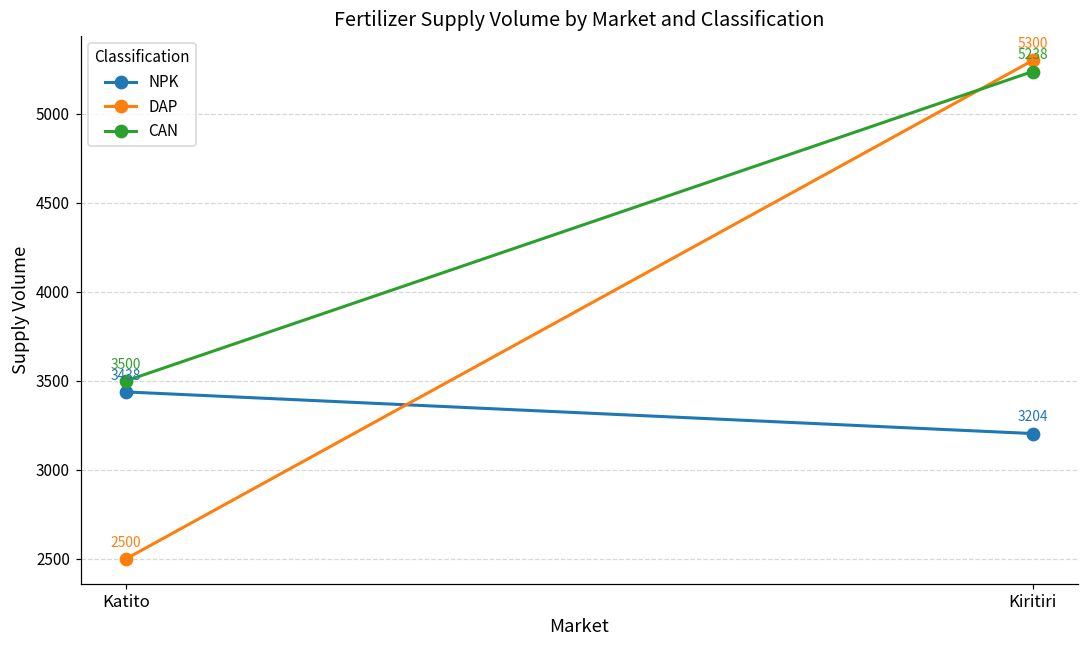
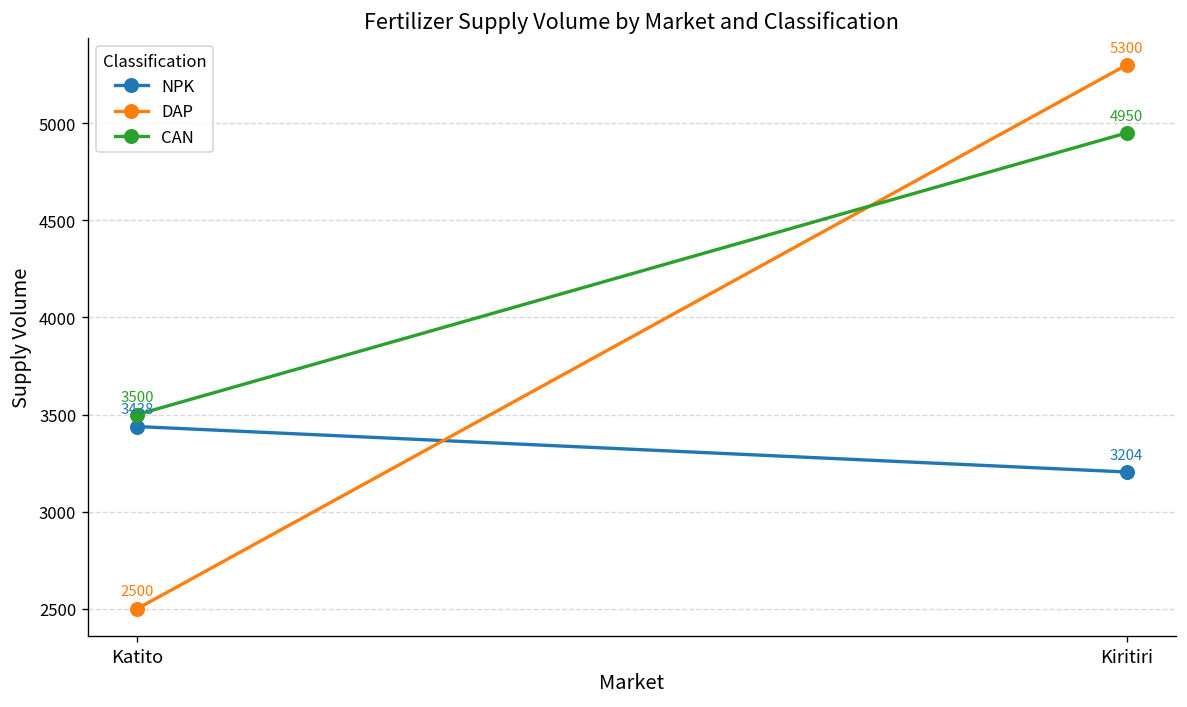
CAN, Kiritiri: 5238 -> 4950
